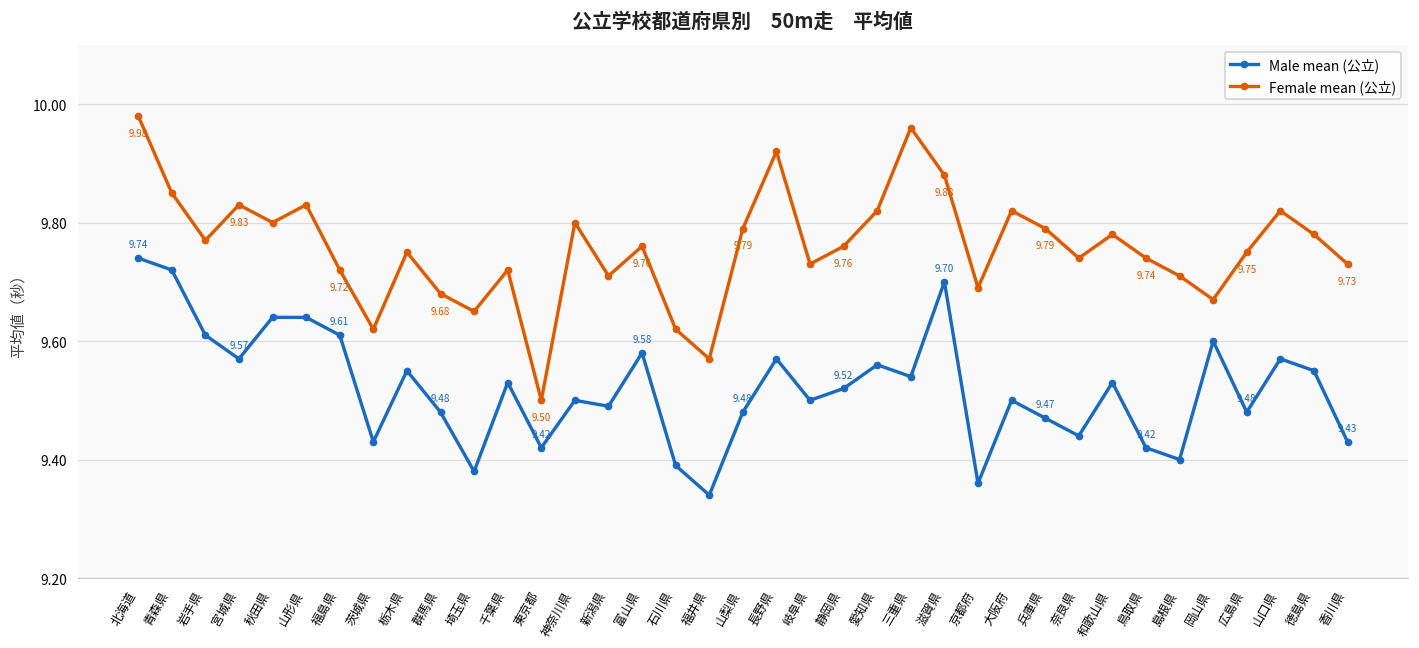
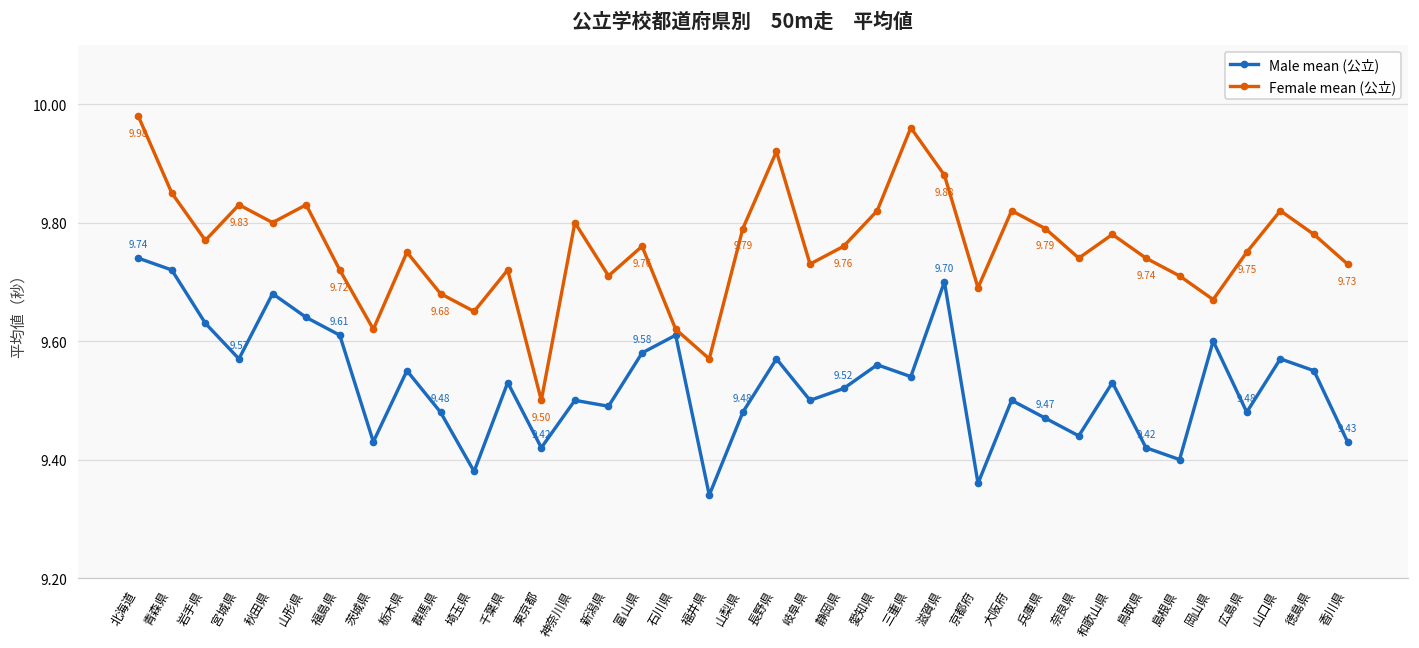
Male mean (公立), 岩手県: 9.61 -> 9.63
Male mean (公立), 秋田県: 9.64 -> 9.68
Male mean (公立), 石川県: 9.39 -> 9.61
